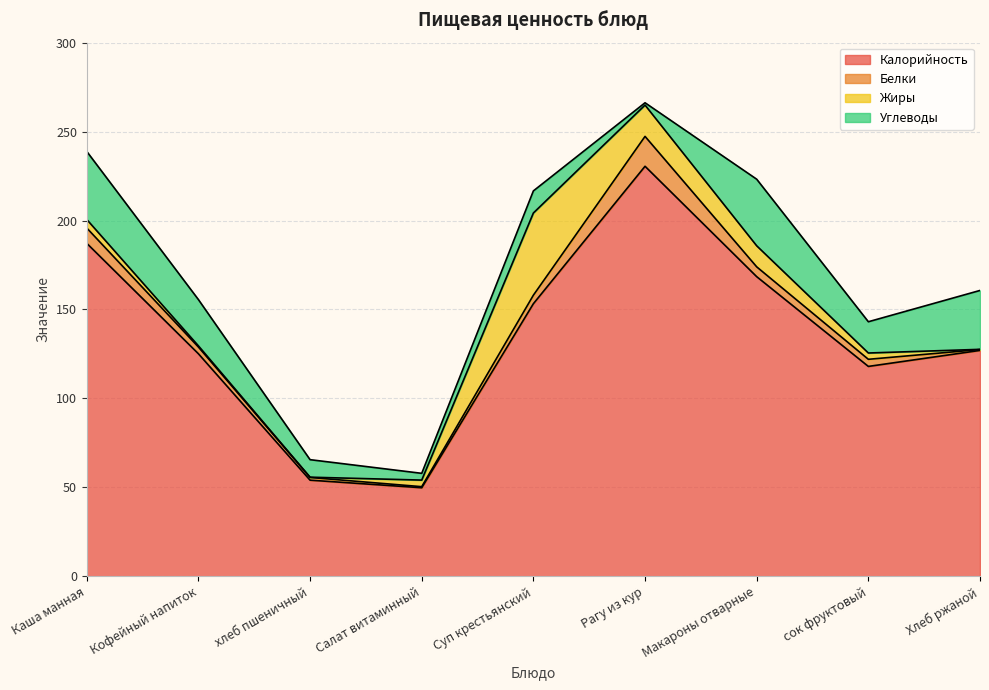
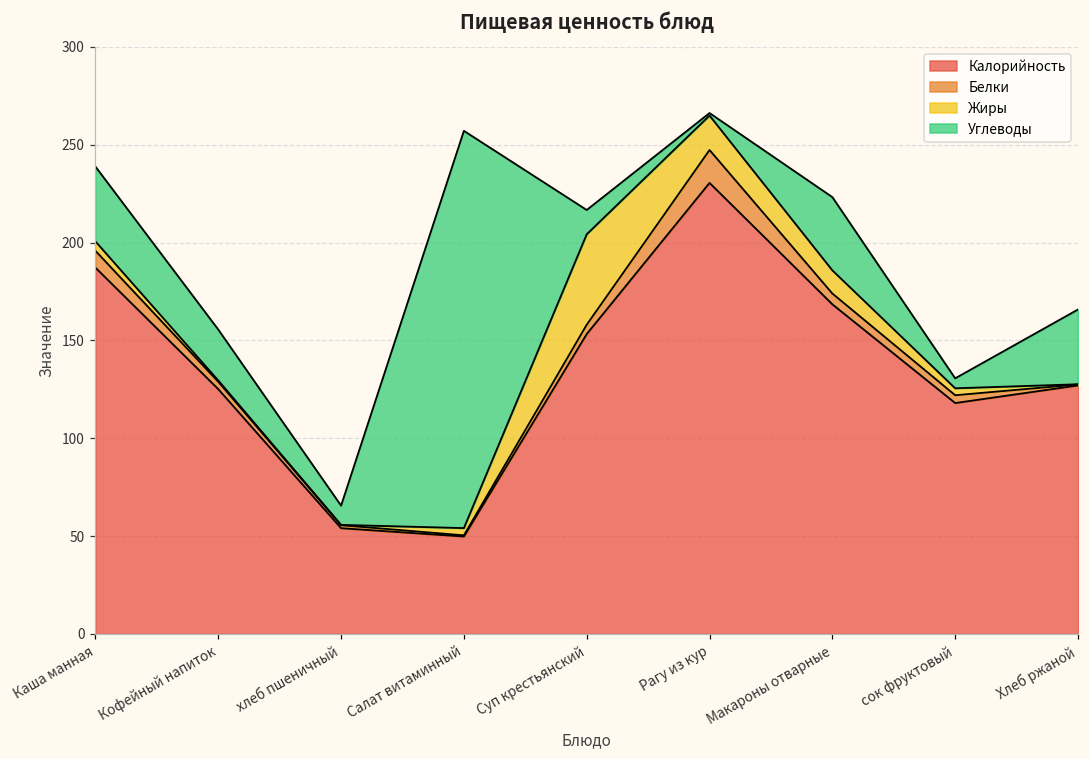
Углеводы, Салат витаминный: 4 -> 203
Углеводы, сок фруктовый: 18 -> 5
Углеводы, Хлеб ржаной: 33 -> 38
